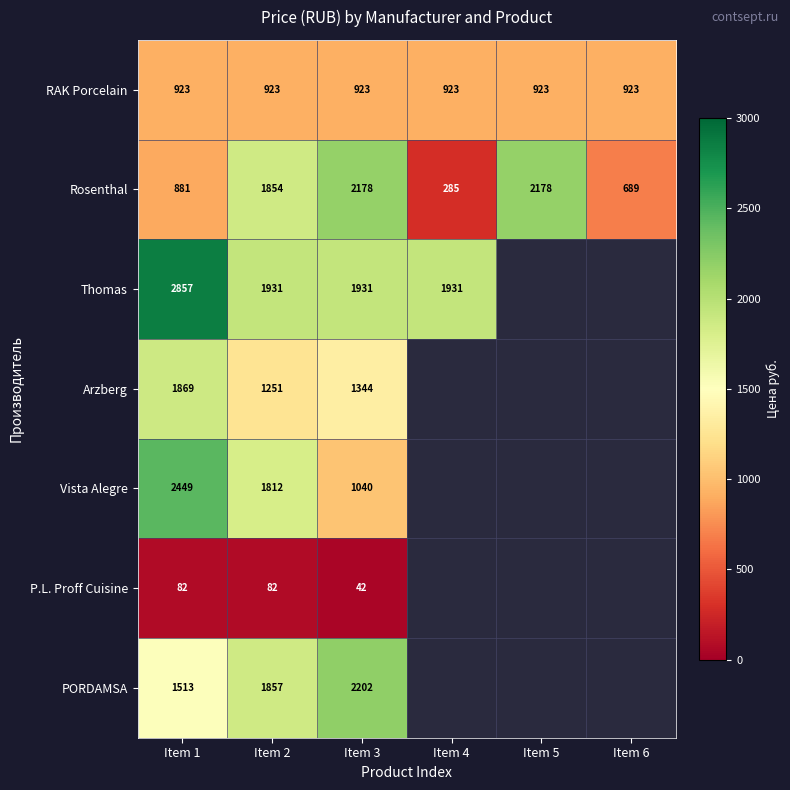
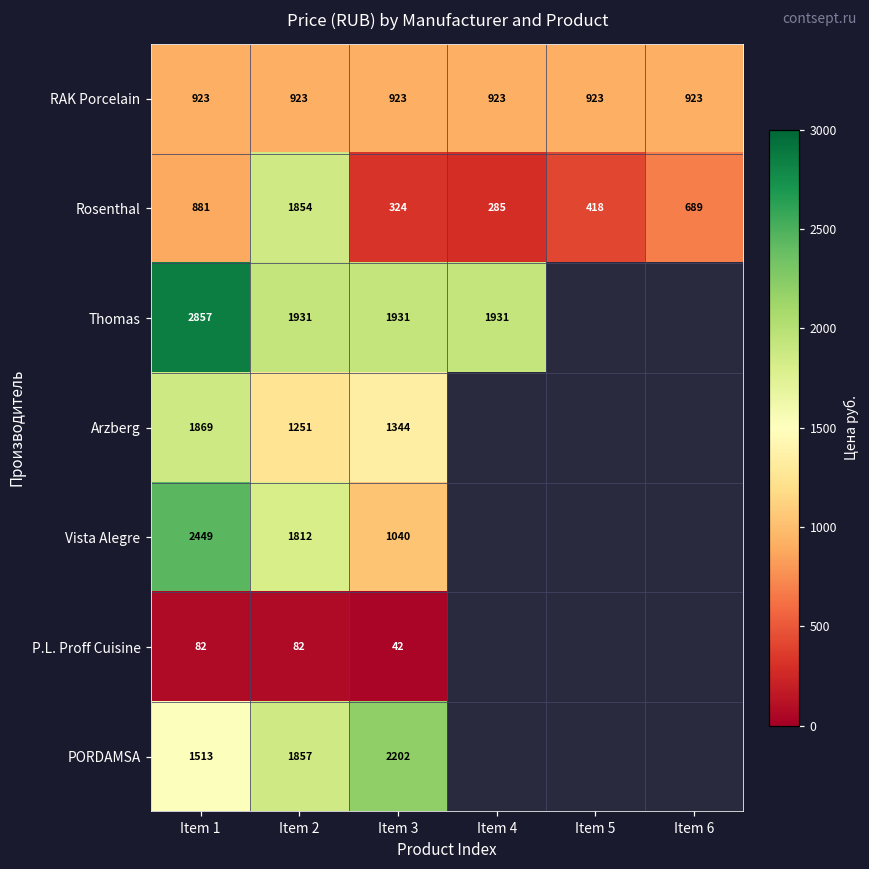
Rosenthal, Item 3: 2178 -> 324
Rosenthal, Item 5: 2178 -> 418
